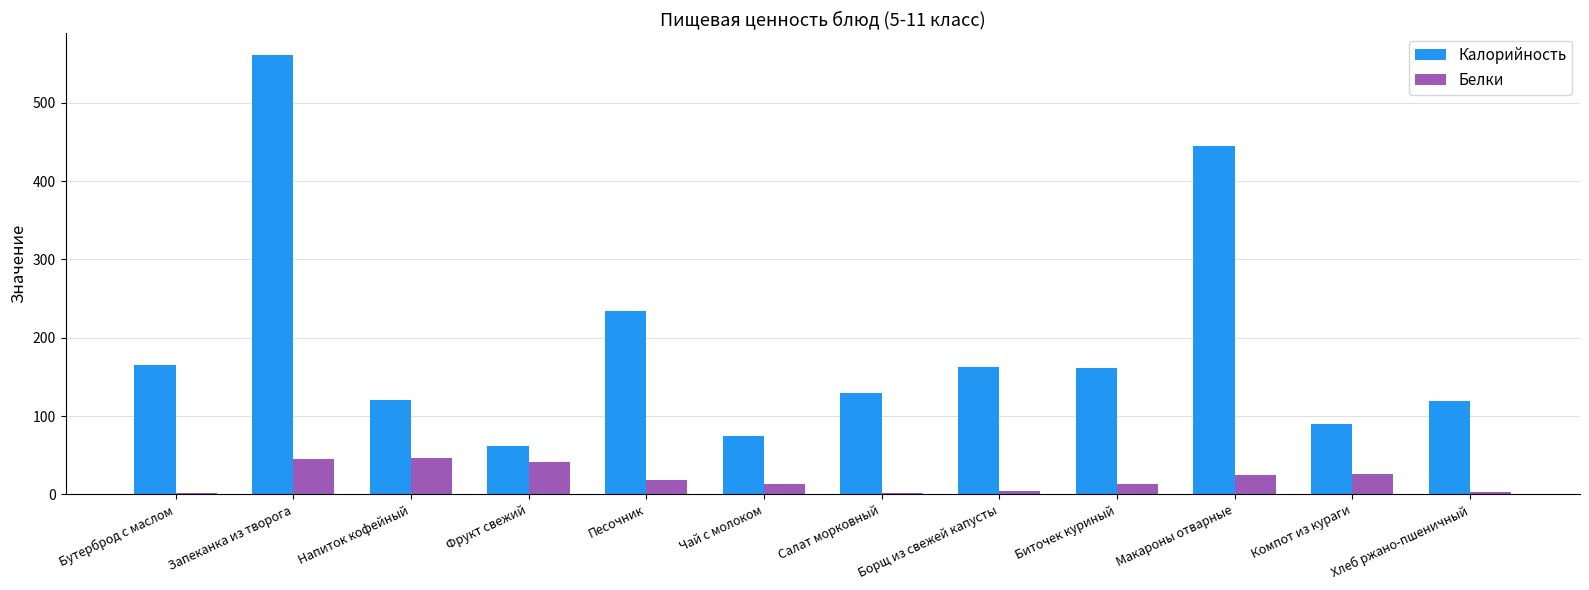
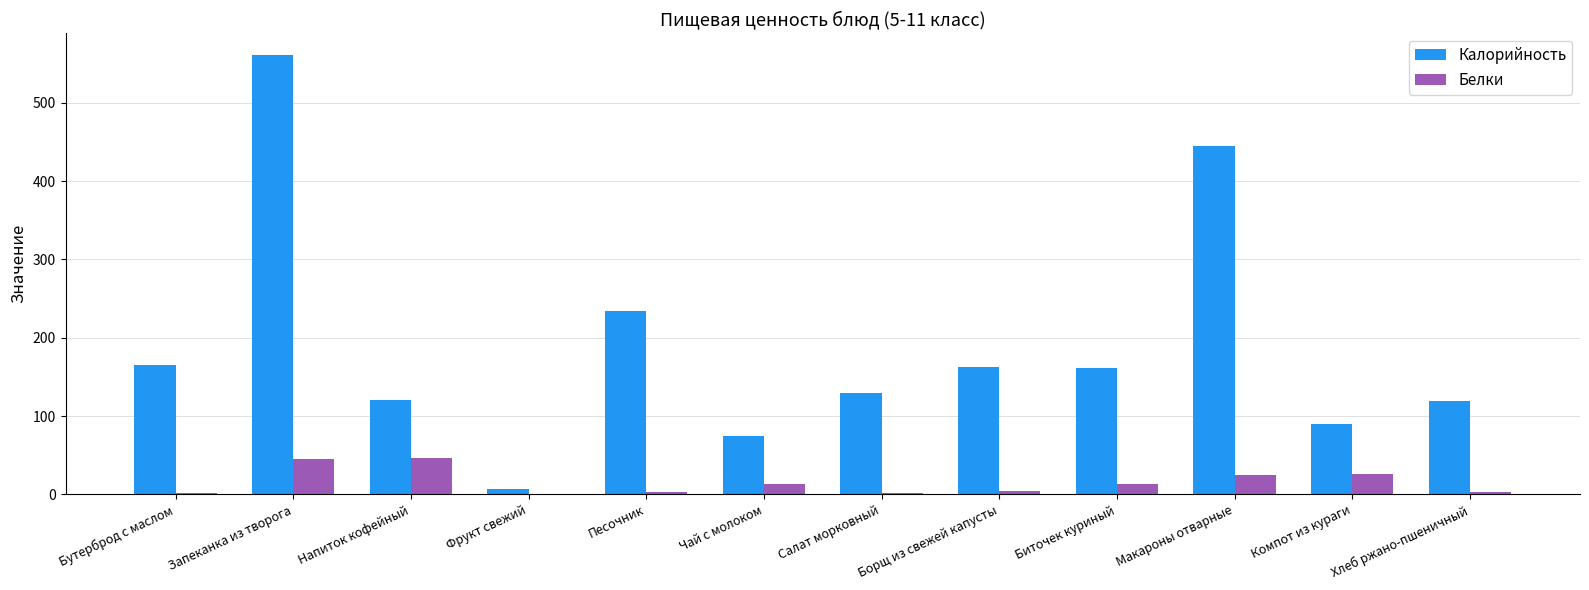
Калорийность, Фрукт свежий: 60 -> 10
Белки, Фрукт свежий: 40 -> 0
Белки, Песочник: 20 -> 0
